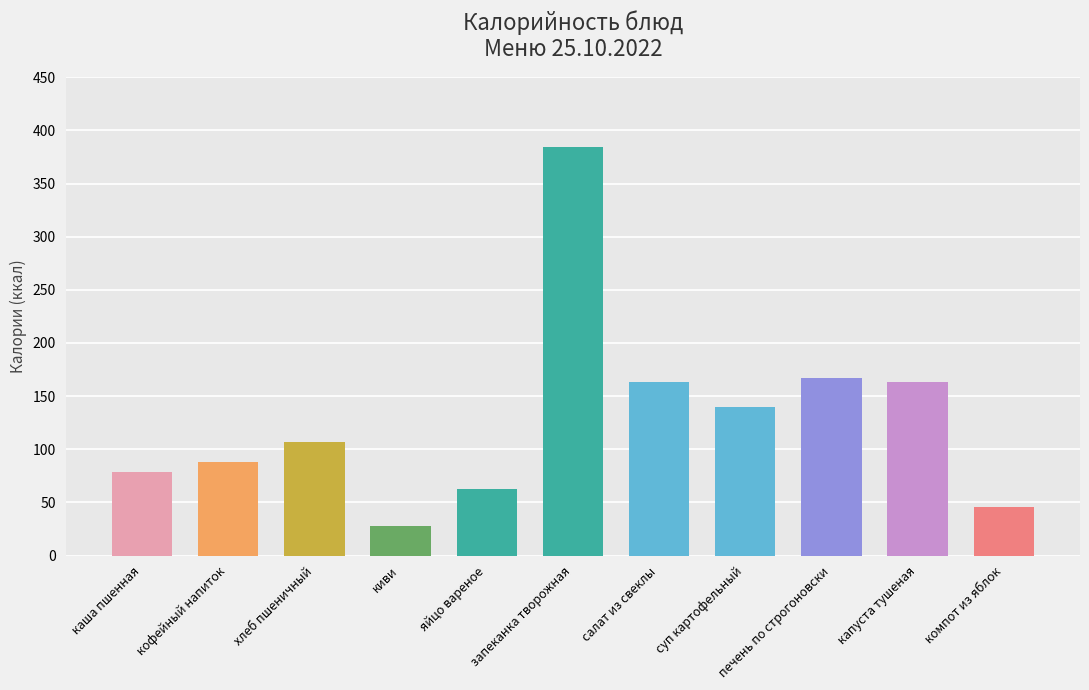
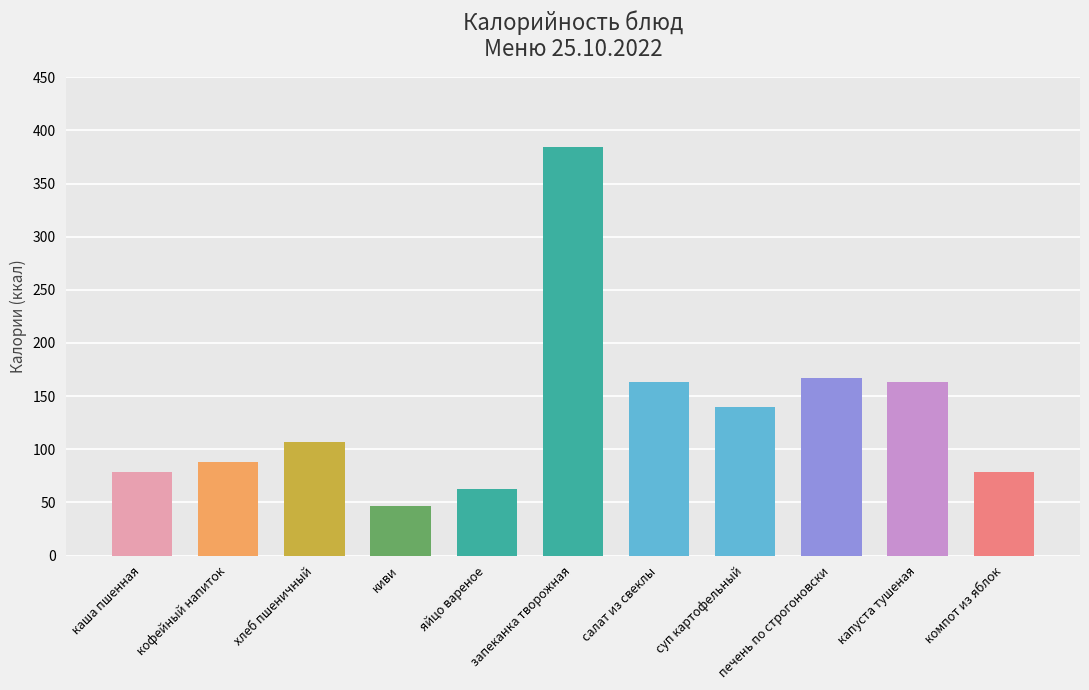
киви: 28 -> 47
компот из яблок: 46 -> 79
